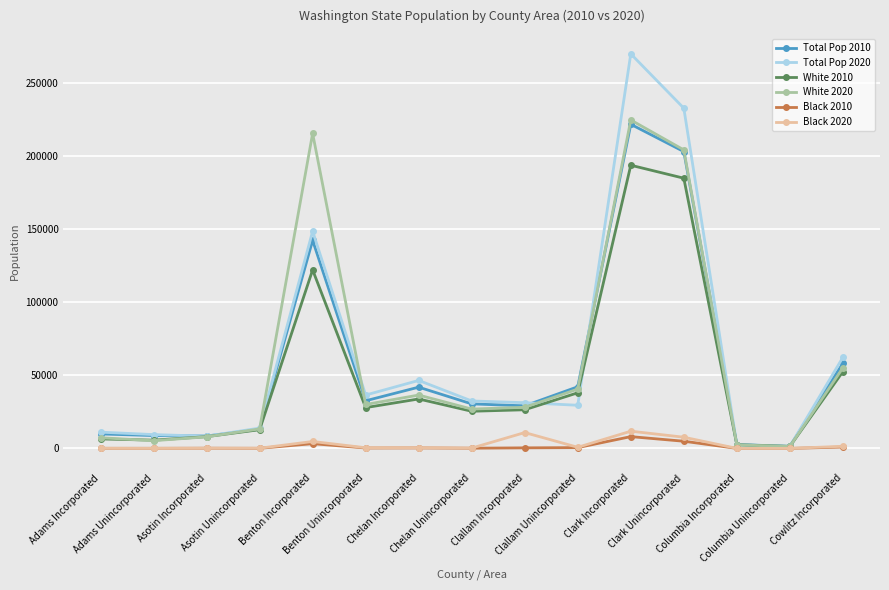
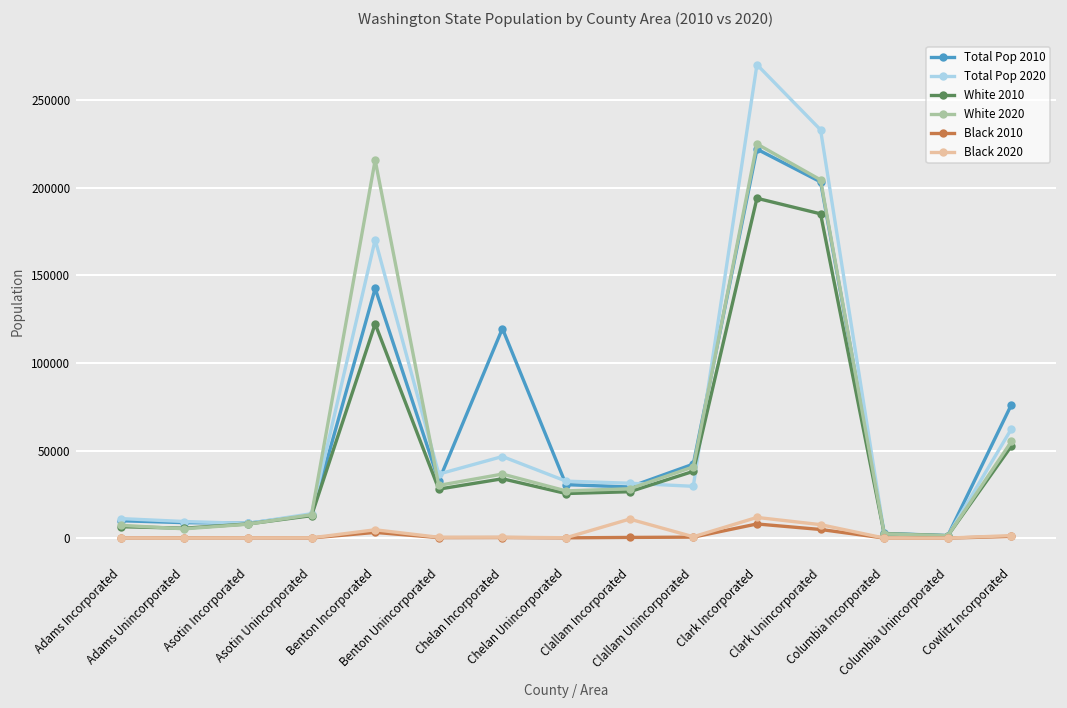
Total Pop 2020, Benton Incorporated: 149000 -> 170000
Total Pop 2010, Chelan Incorporated: 42000 -> 120000
Total Pop 2010, Cowlitz Incorporated: 58000 -> 76000
